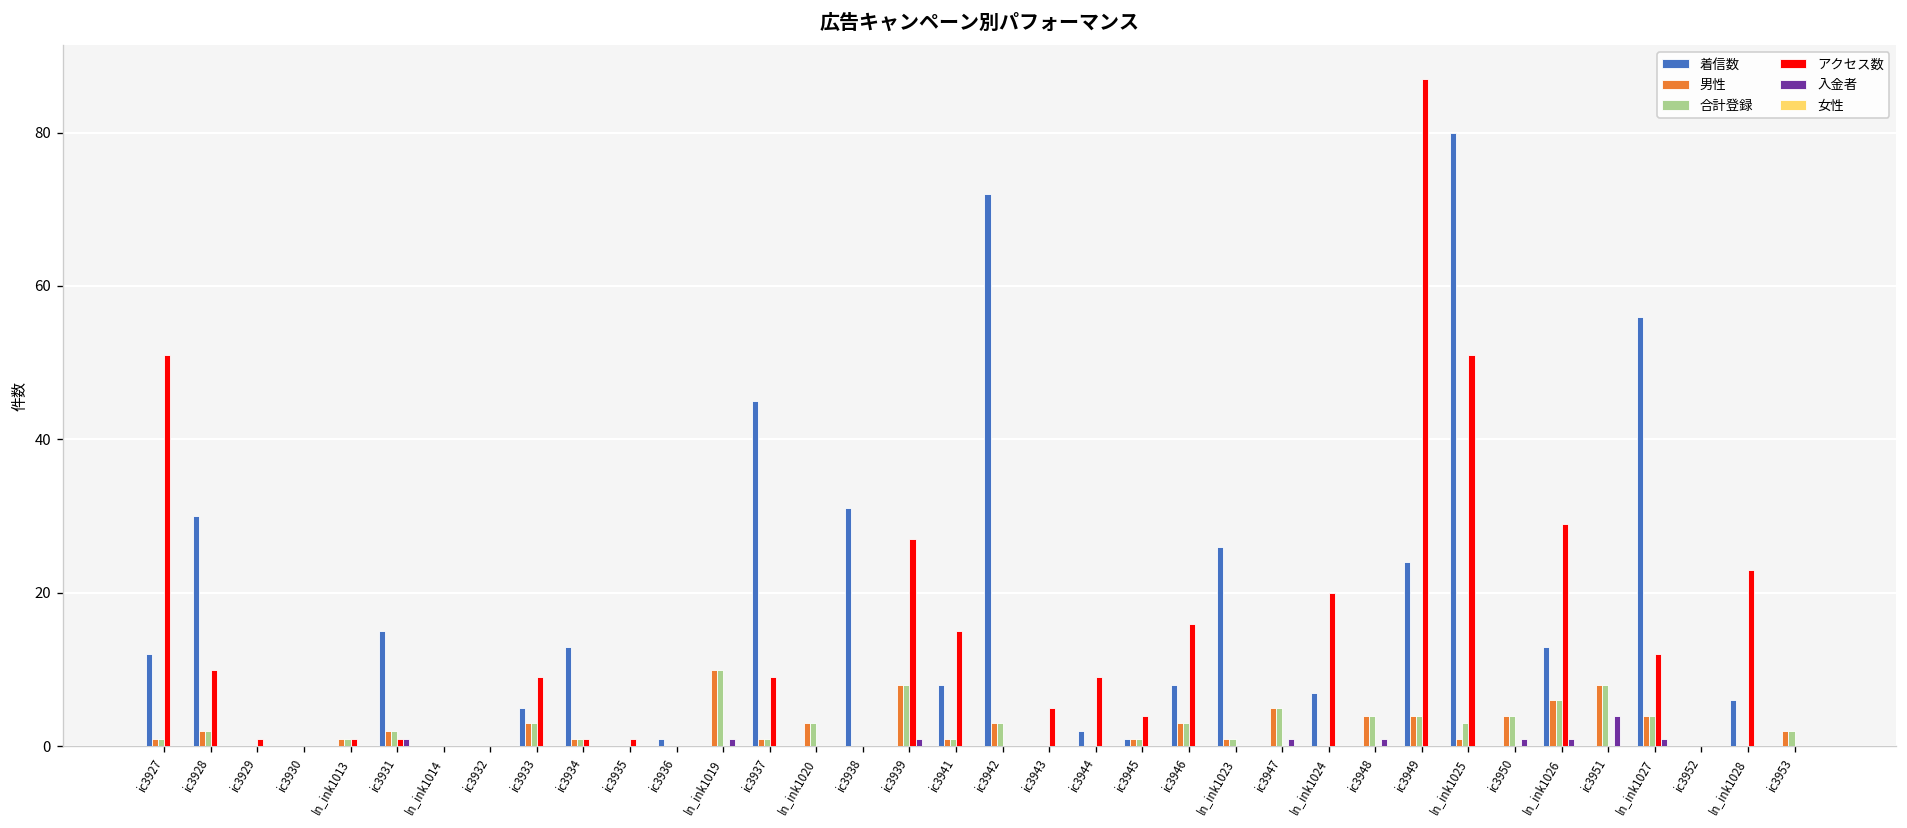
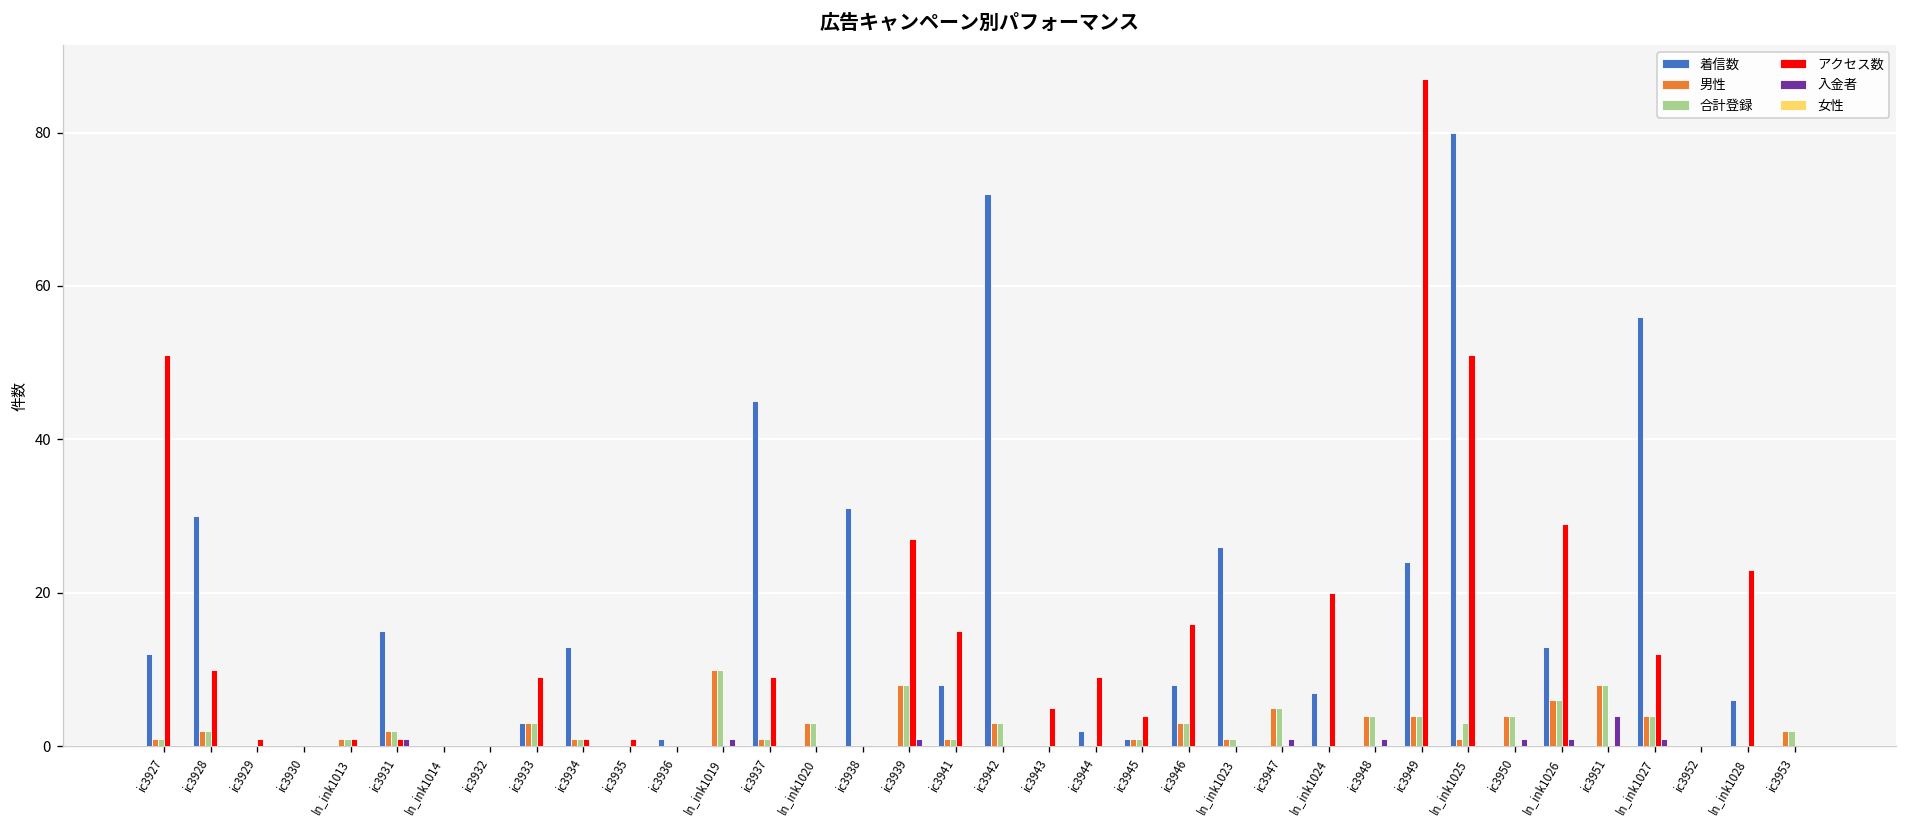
着信数, ic3933: 5 -> 3
